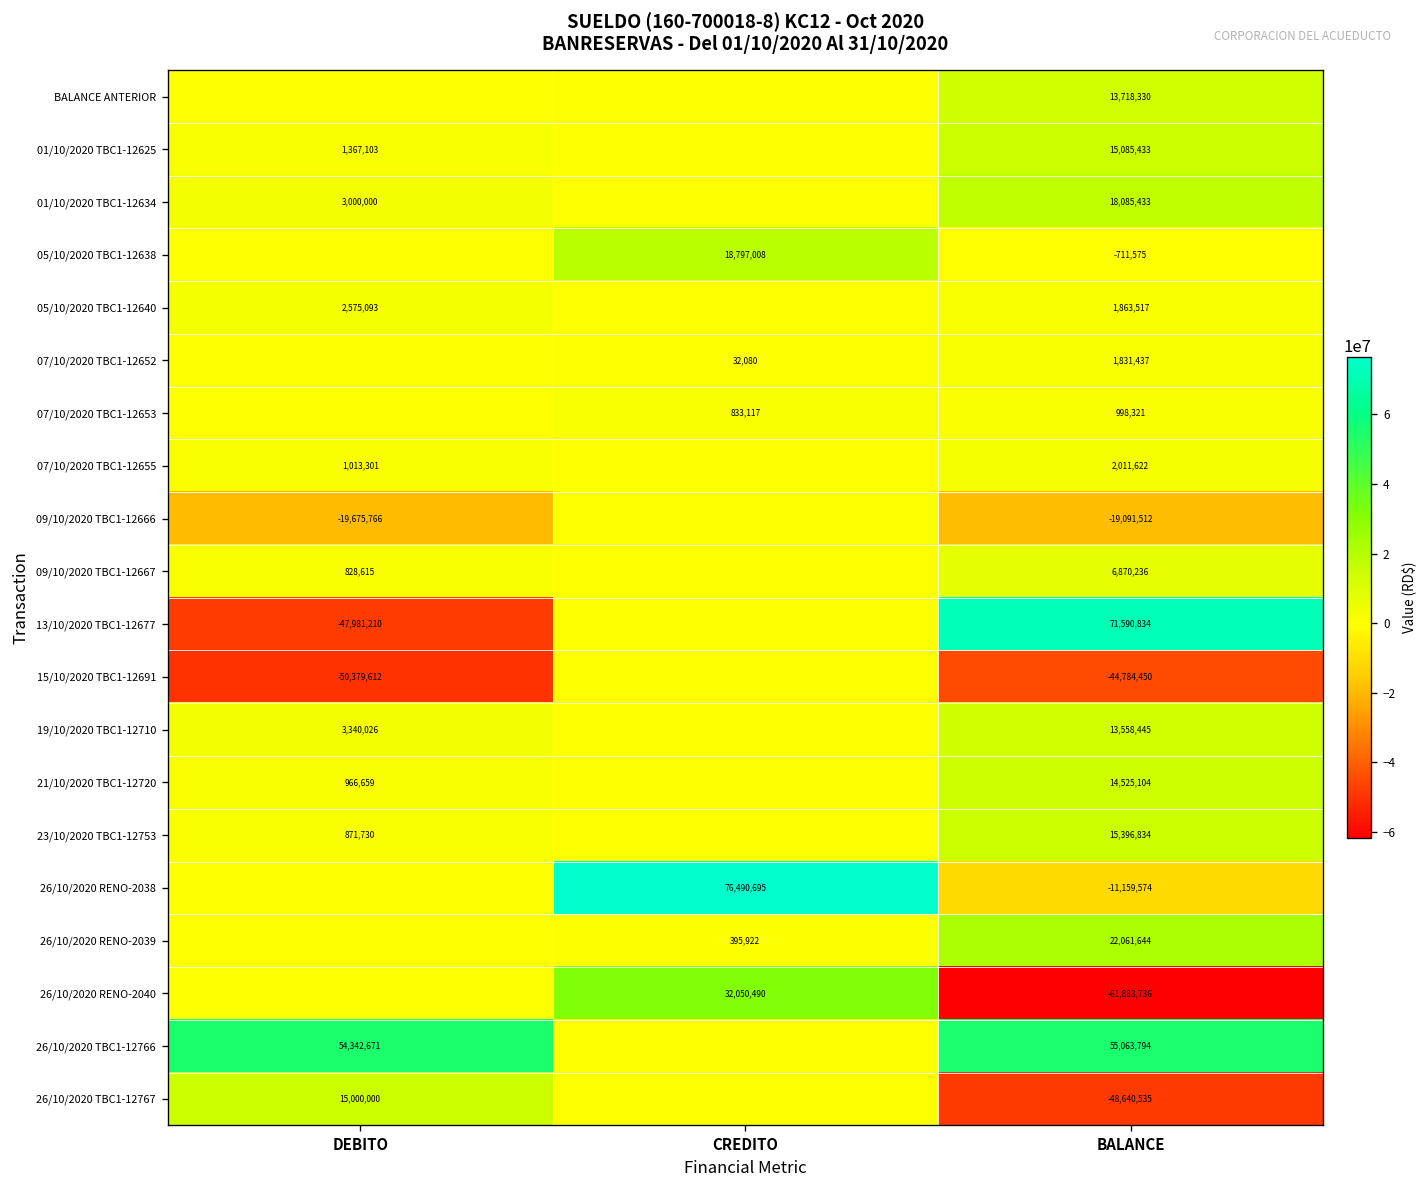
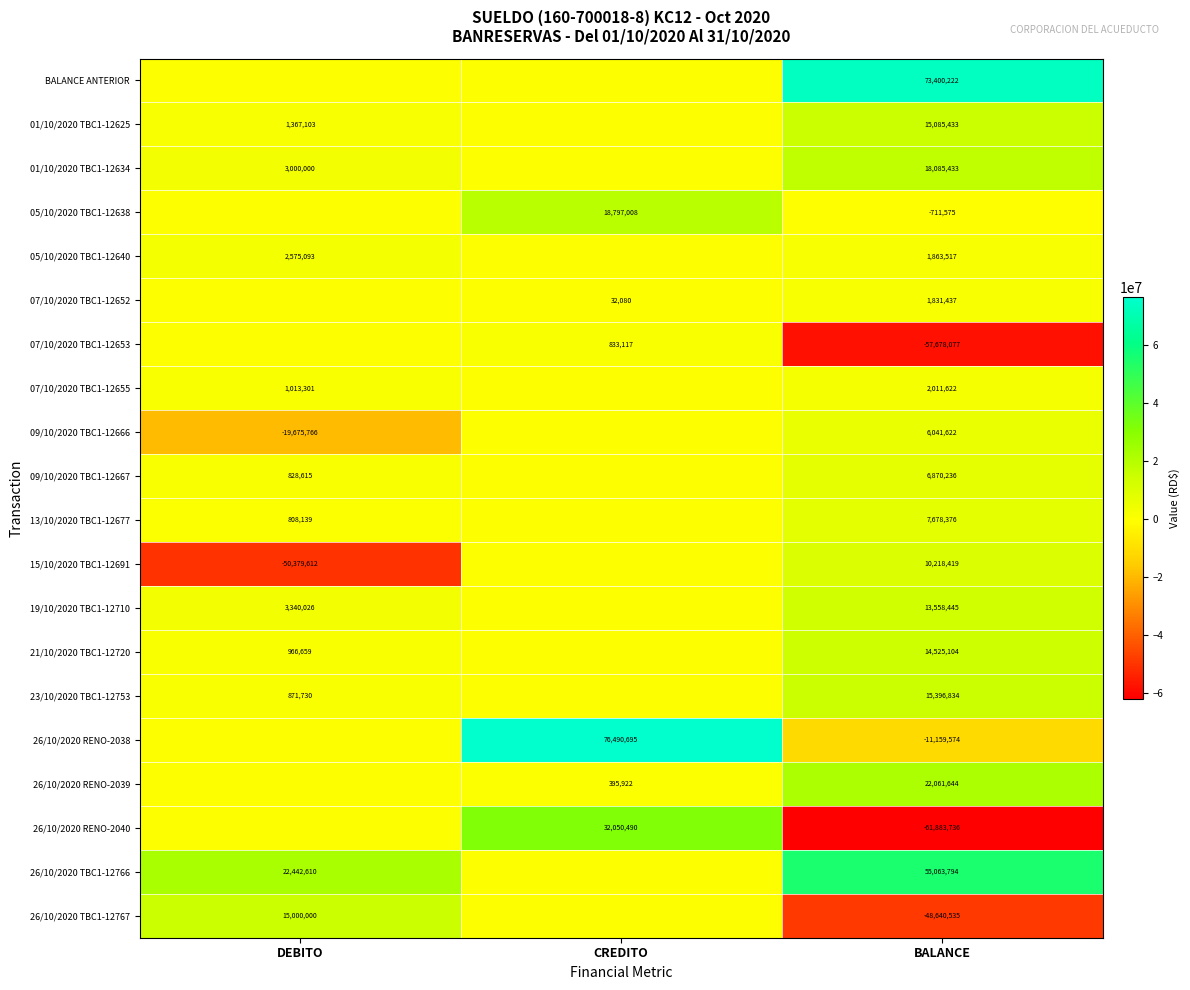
BALANCE ANTERIOR, BALANCE: 13,718,330 -> 73,400,222
07/10/2020 TBC1-12653, BALANCE: 998,321 -> -57,678,077
09/10/2020 TBC1-12666, BALANCE: -19,091,512 -> 6,041,622
13/10/2020 TBC1-12677, DEBITO: -47,981,210 -> 808,139
13/10/2020 TBC1-12677, BALANCE: 71,590,834 -> 7,678,376
15/10/2020 TBC1-12691, BALANCE: -44,784,450 -> 10,218,419
26/10/2020 TBC1-12766, DEBITO: 54,342,671 -> 22,442,610
